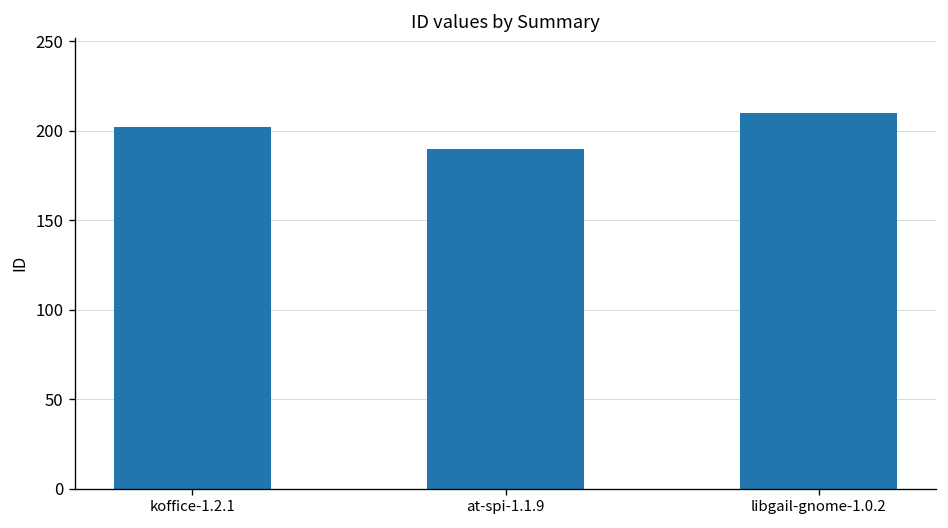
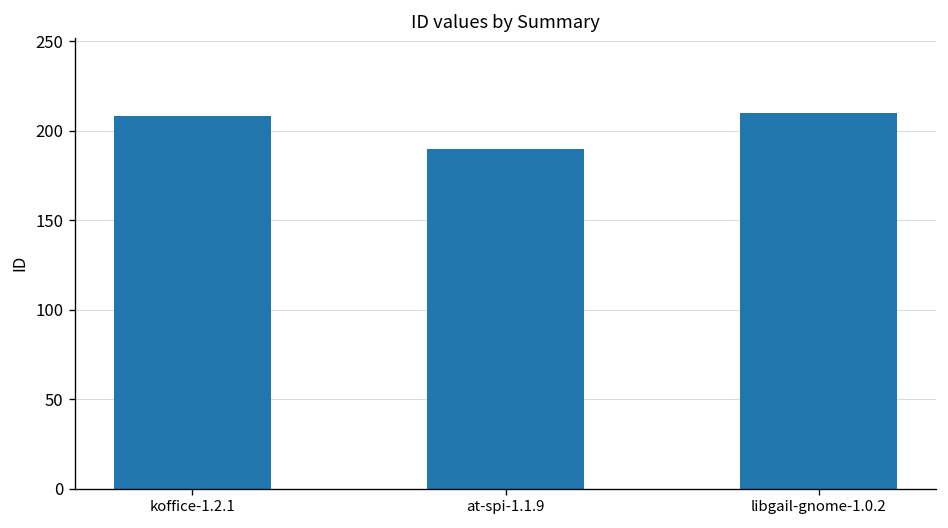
koffice-1.2.1: 202 -> 208
